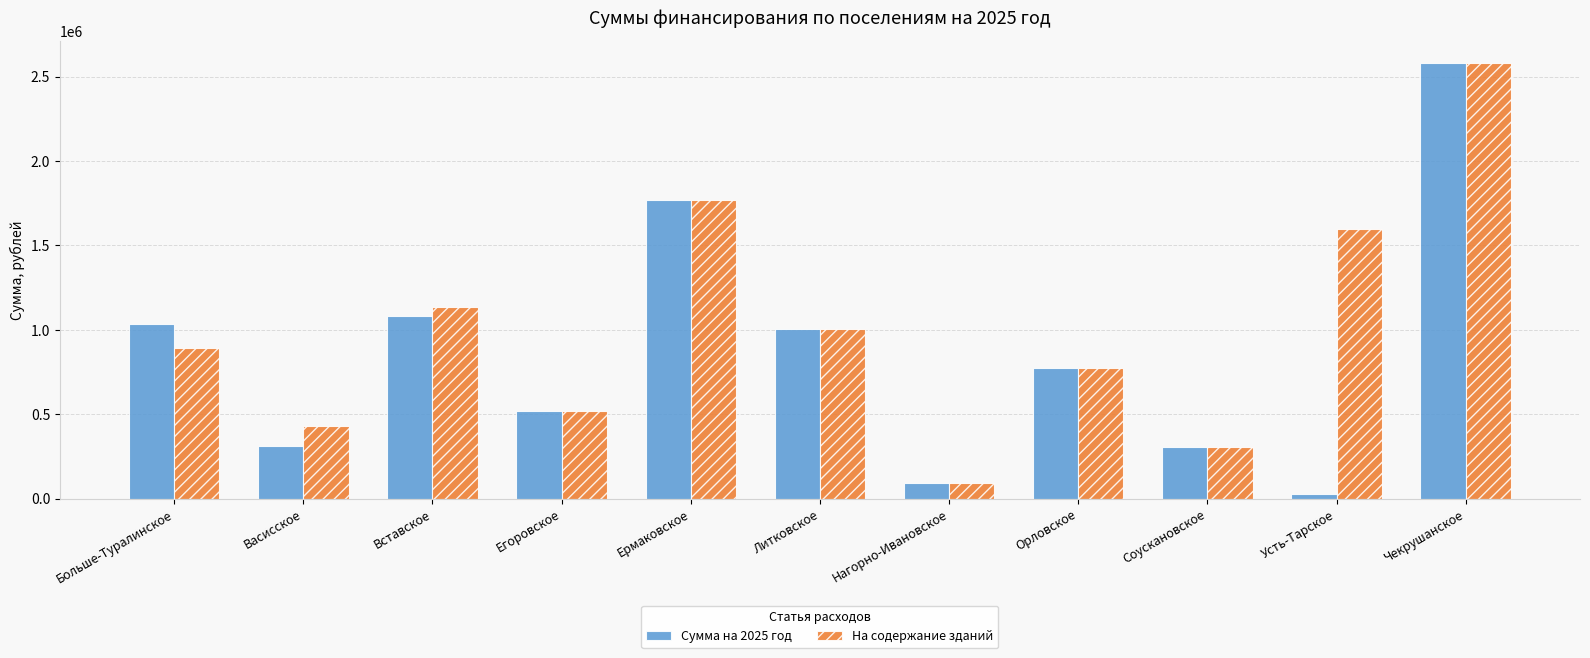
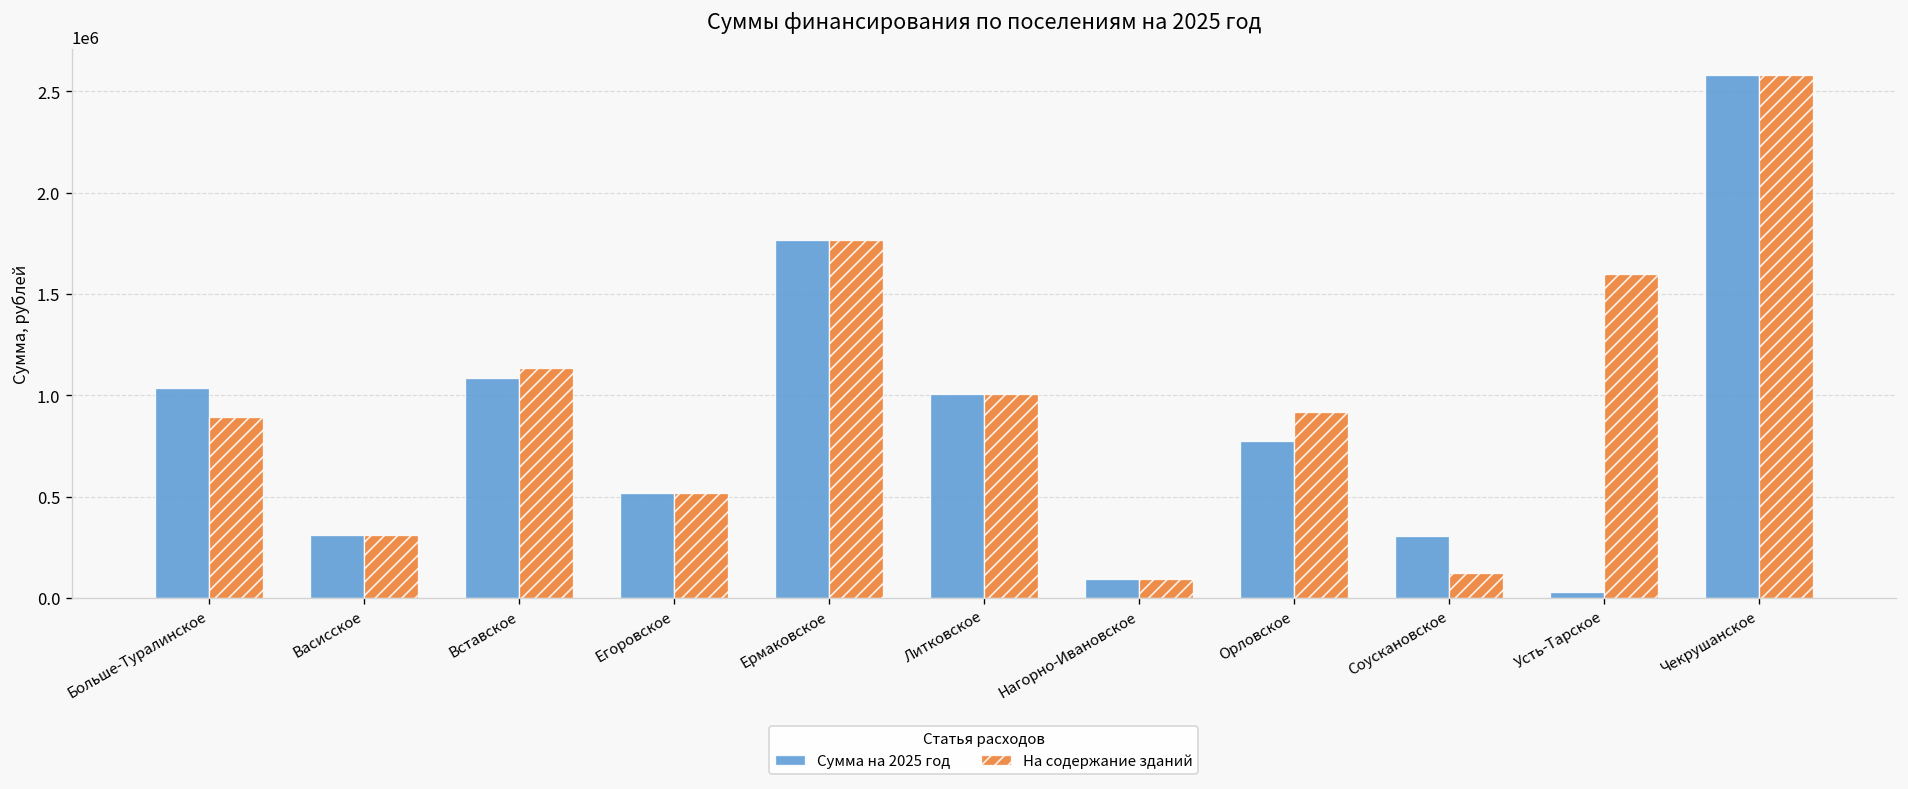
На содержание зданий, Васисское: 430000 -> 310000
На содержание зданий, Орловское: 780000 -> 920000
На содержание зданий, Соускановское: 300000 -> 120000
